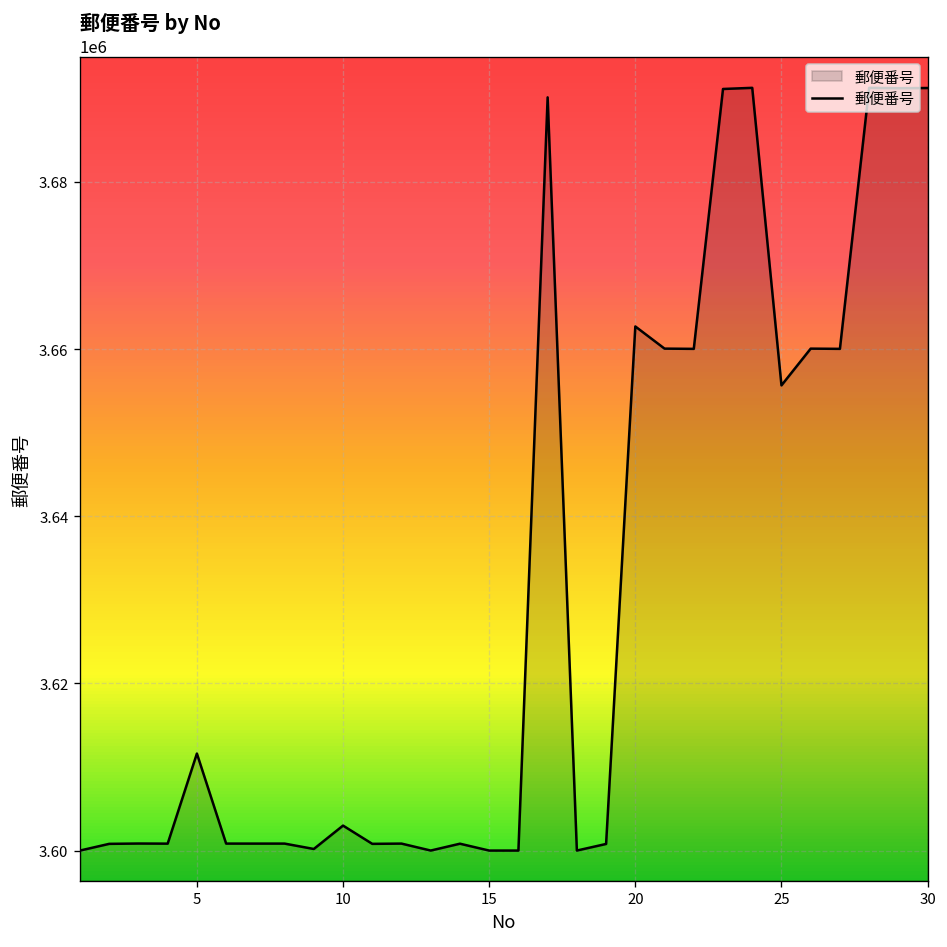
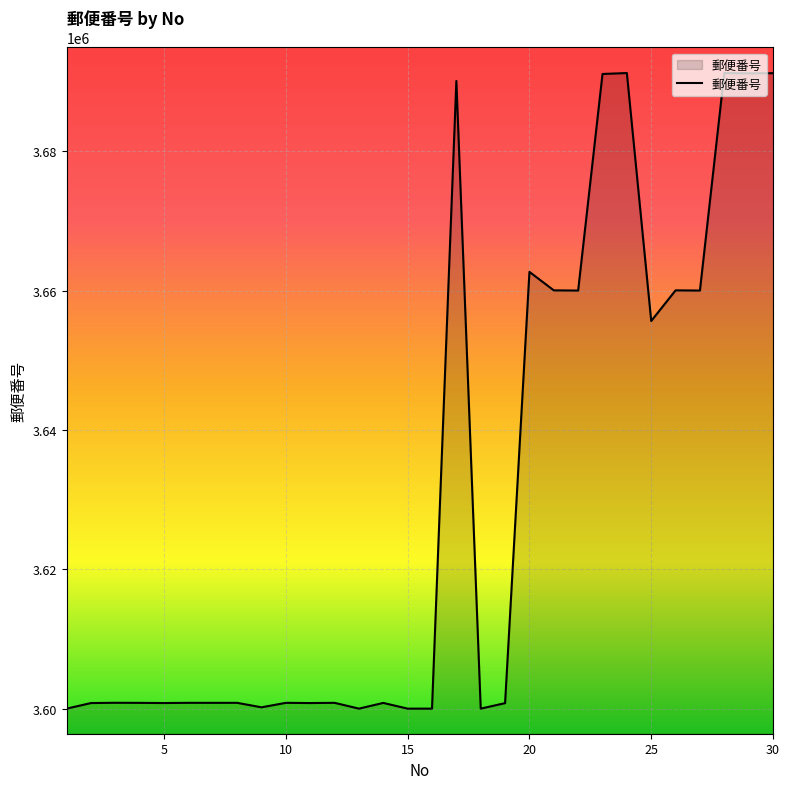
5: 3612000 -> 3601000
10: 3603000 -> 3601000
